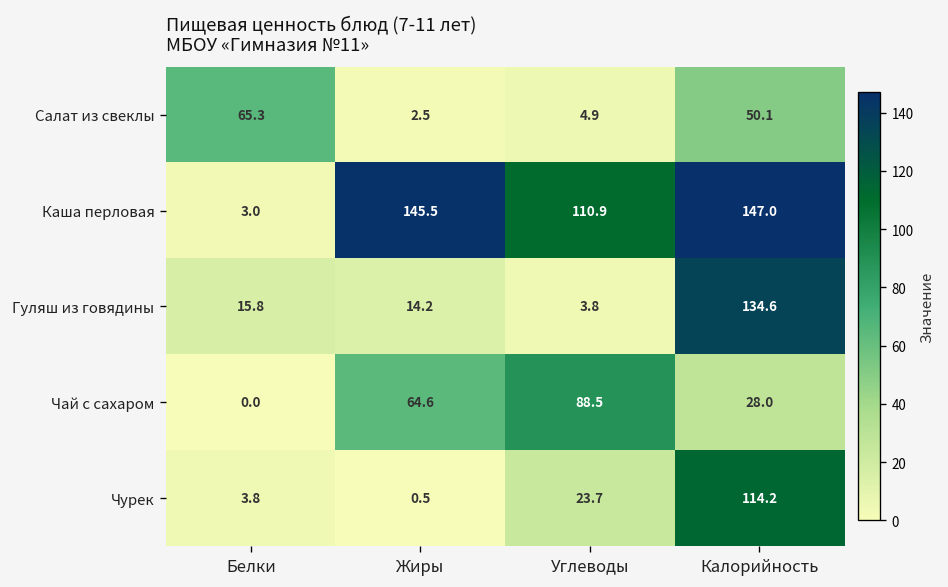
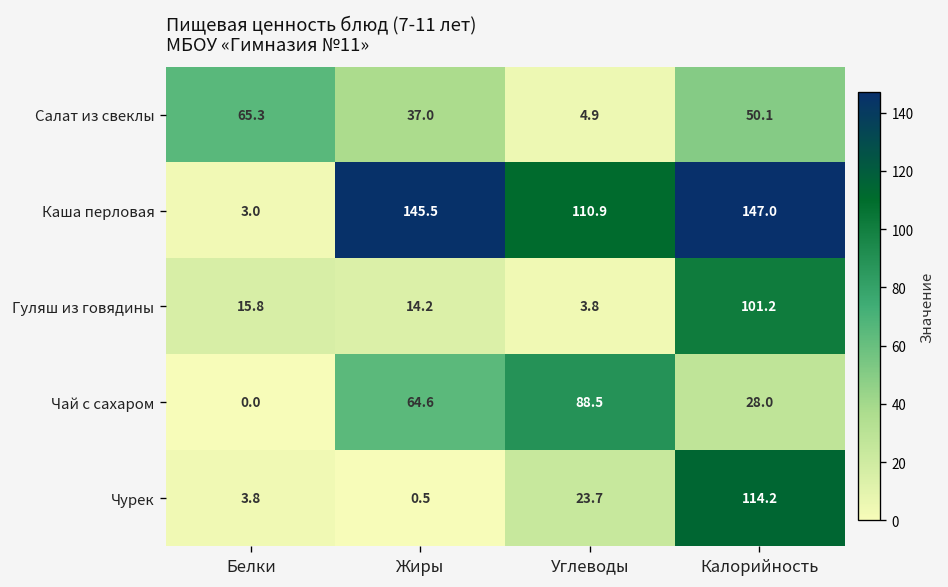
Салат из свеклы, Жиры: 2.5 -> 37.0
Гуляш из говядины, Калорийность: 134.6 -> 101.2
